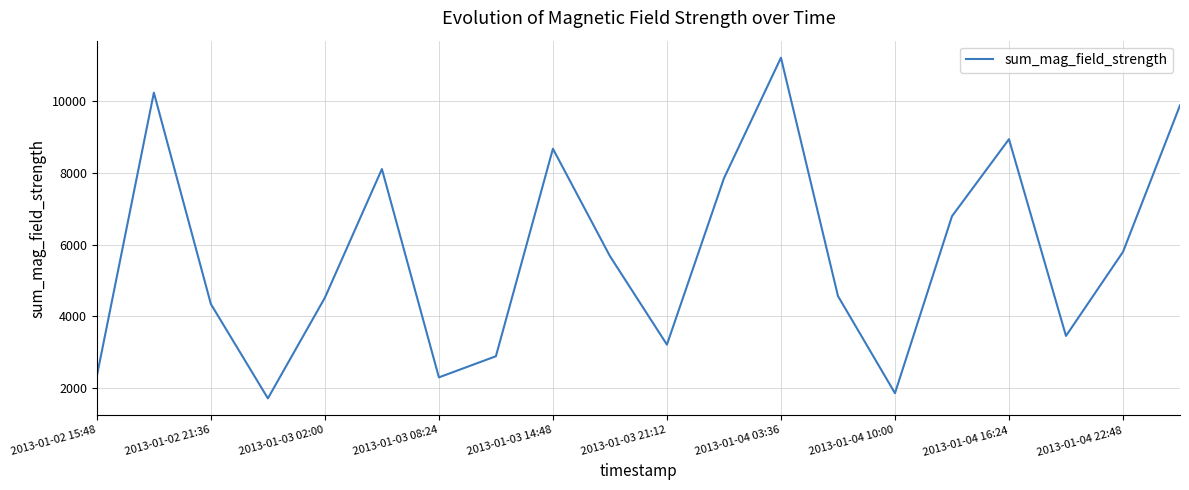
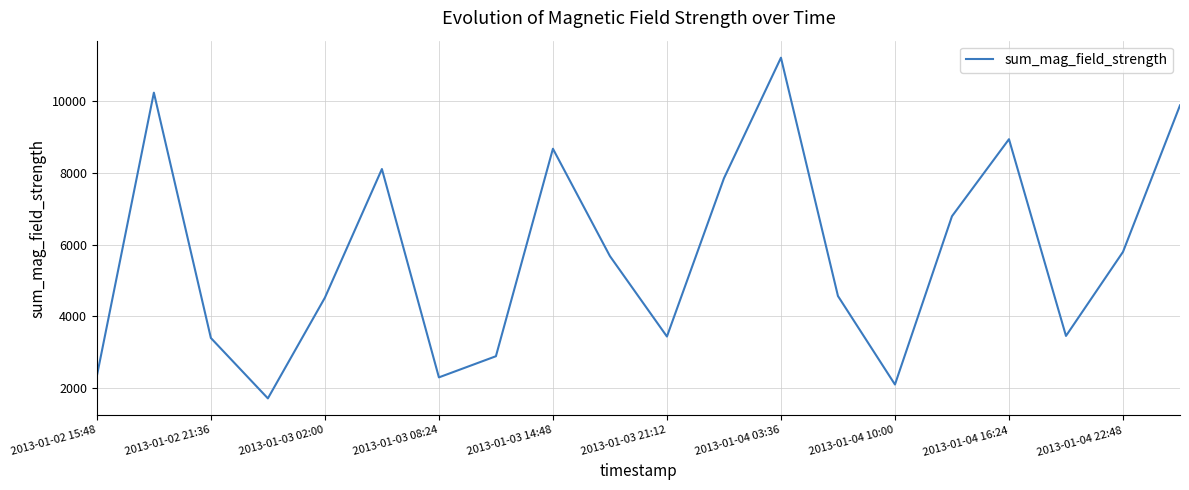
2013-01-02 21:36: 4300 -> 3400
2013-01-03 21:12: 3200 -> 3400
2013-01-04 10:00: 1900 -> 2100
